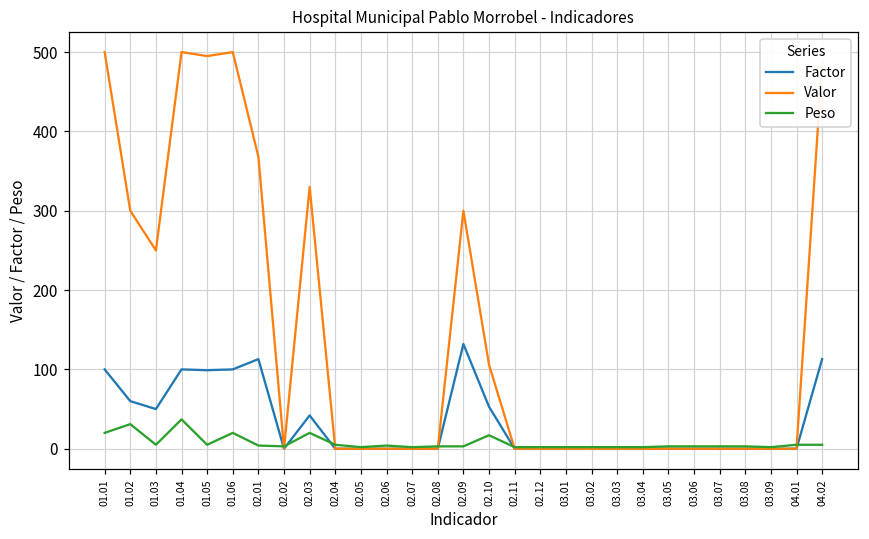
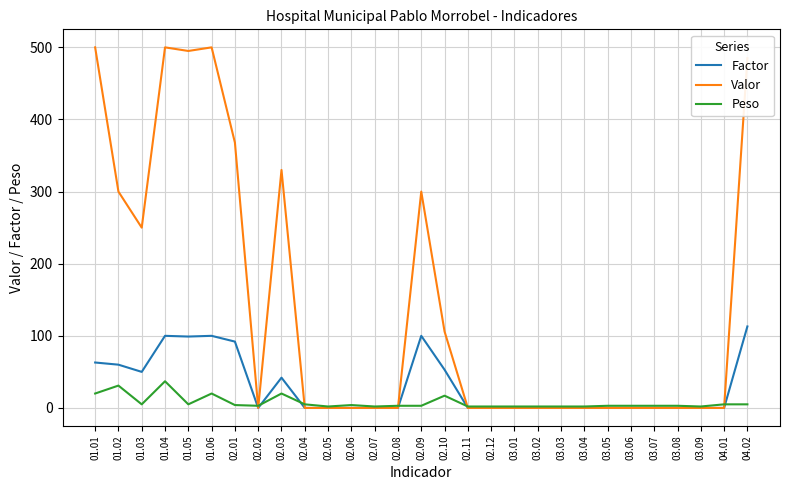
Factor, 01.01: 100 -> 60
Factor, 02.01: 110 -> 90
Factor, 02.09: 130 -> 100
